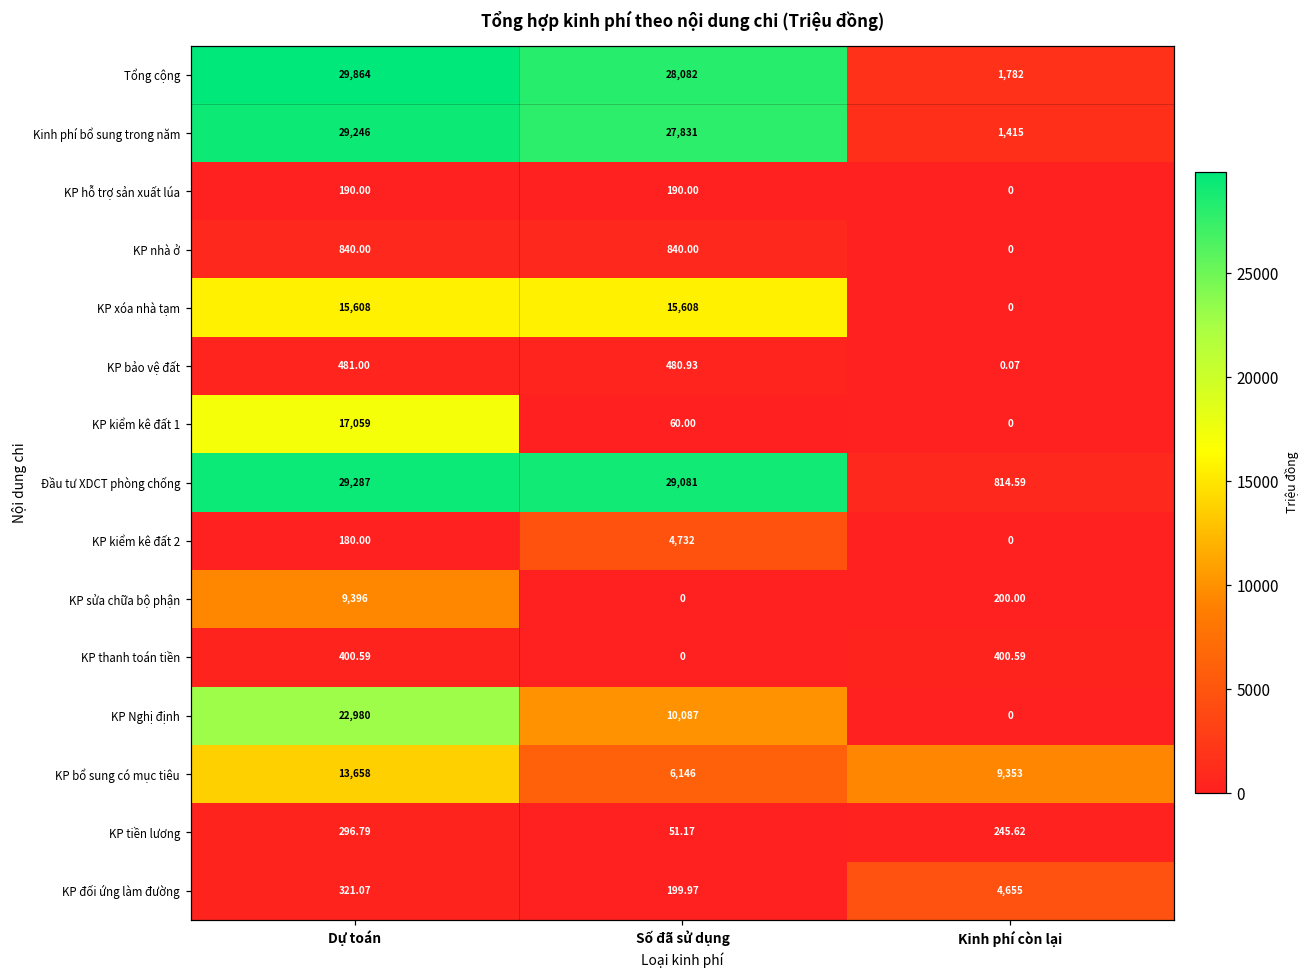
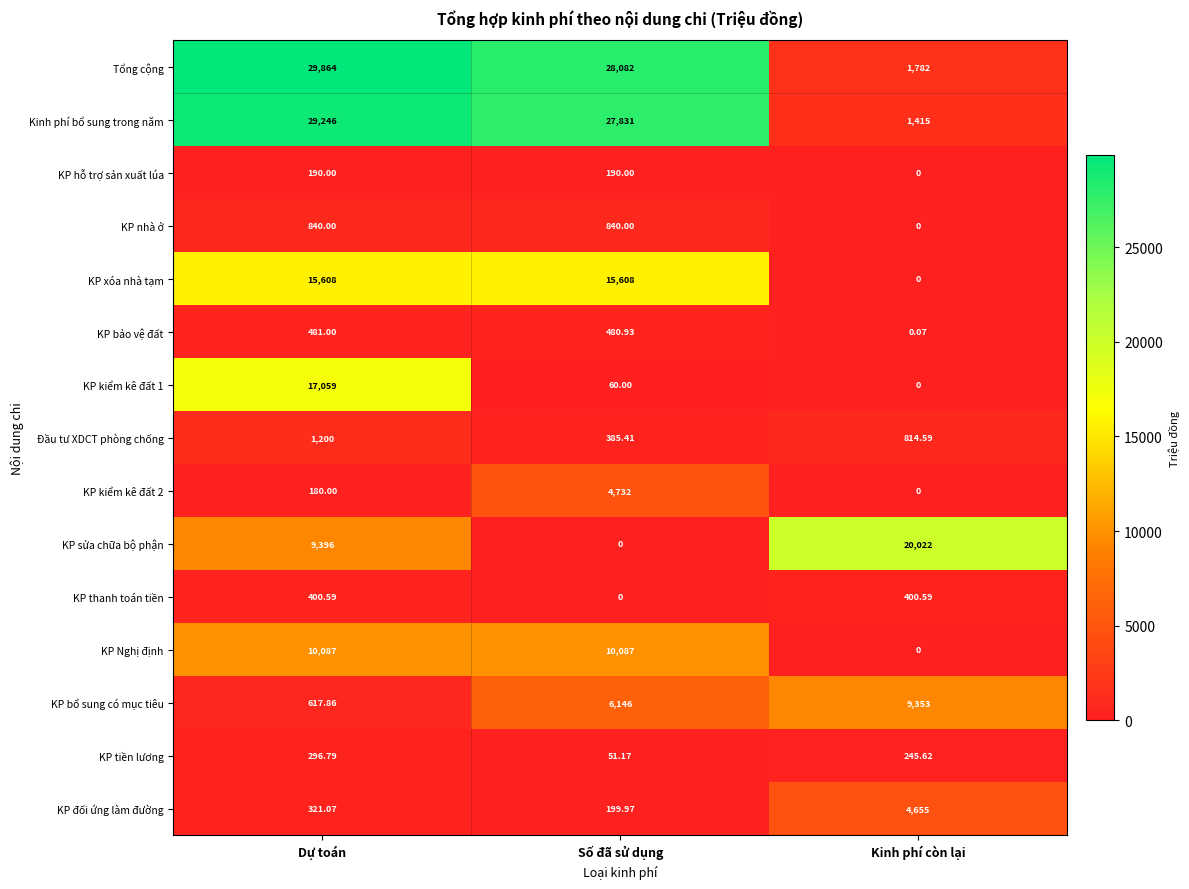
Đầu tư XDCT phòng chống, Dự toán: 29,287 -> 1,200
Đầu tư XDCT phòng chống, Số đã sử dụng: 29,081 -> 385.41
KP sửa chữa bộ phận, Kinh phí còn lại: 200.00 -> 20,022
KP Nghị định, Dự toán: 22,980 -> 10,087
KP bổ sung có mục tiêu, Dự toán: 13,658 -> 617.86
